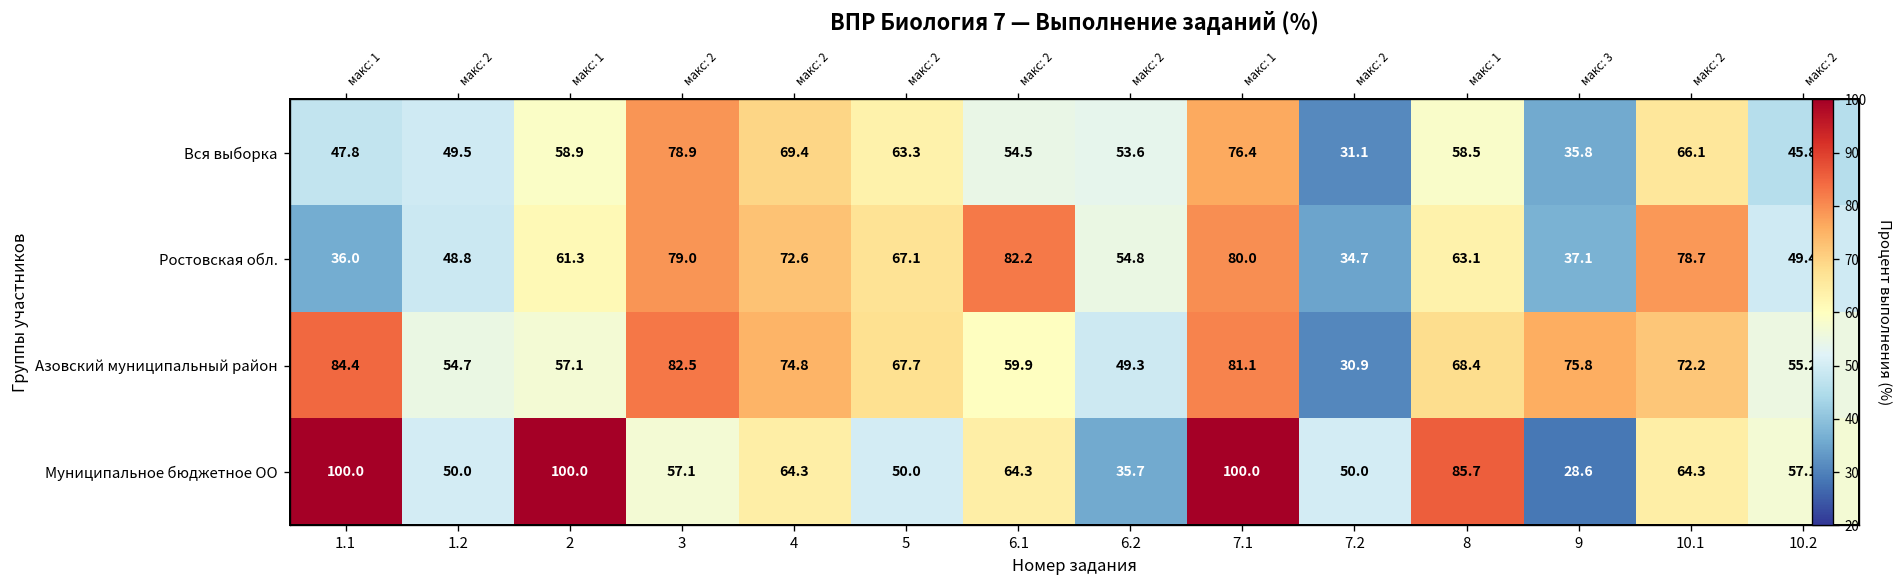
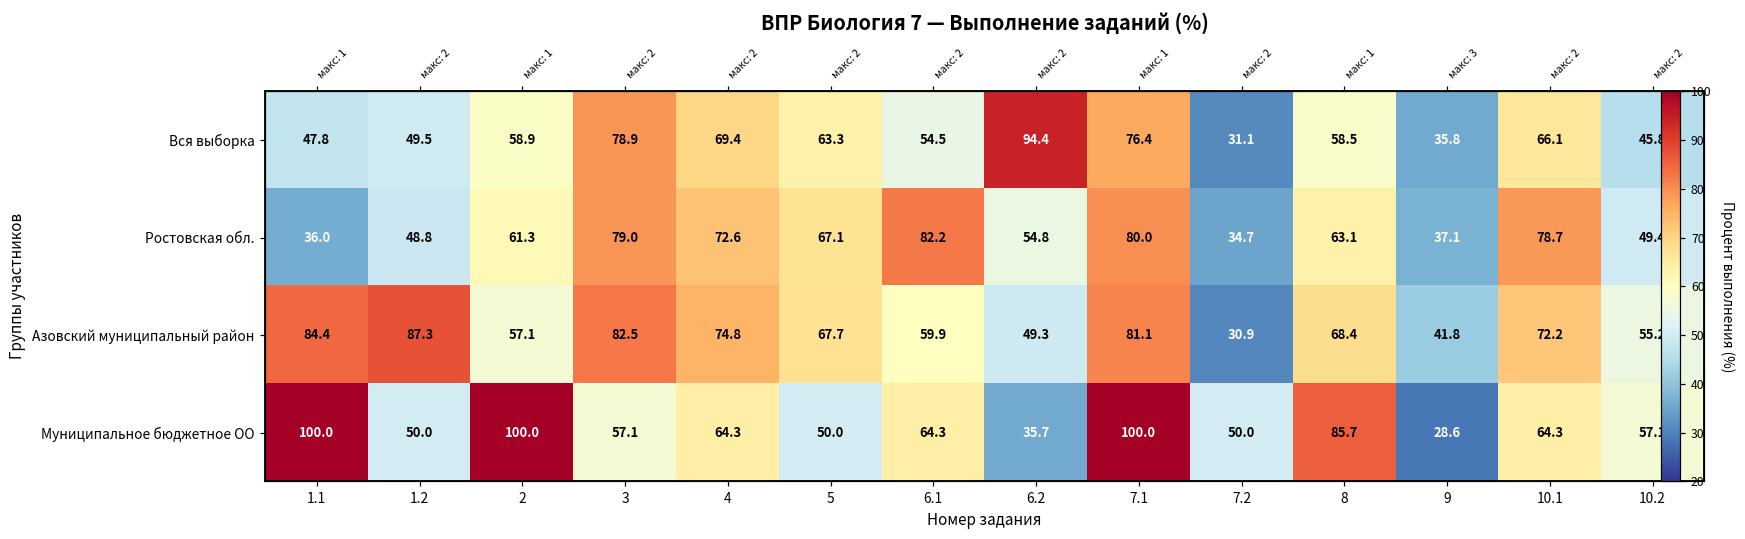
Вся выборка, 6.2: 53.6 -> 94.4
Азовский муниципальный район, 1.2: 54.7 -> 87.3
Азовский муниципальный район, 9: 75.8 -> 41.8
